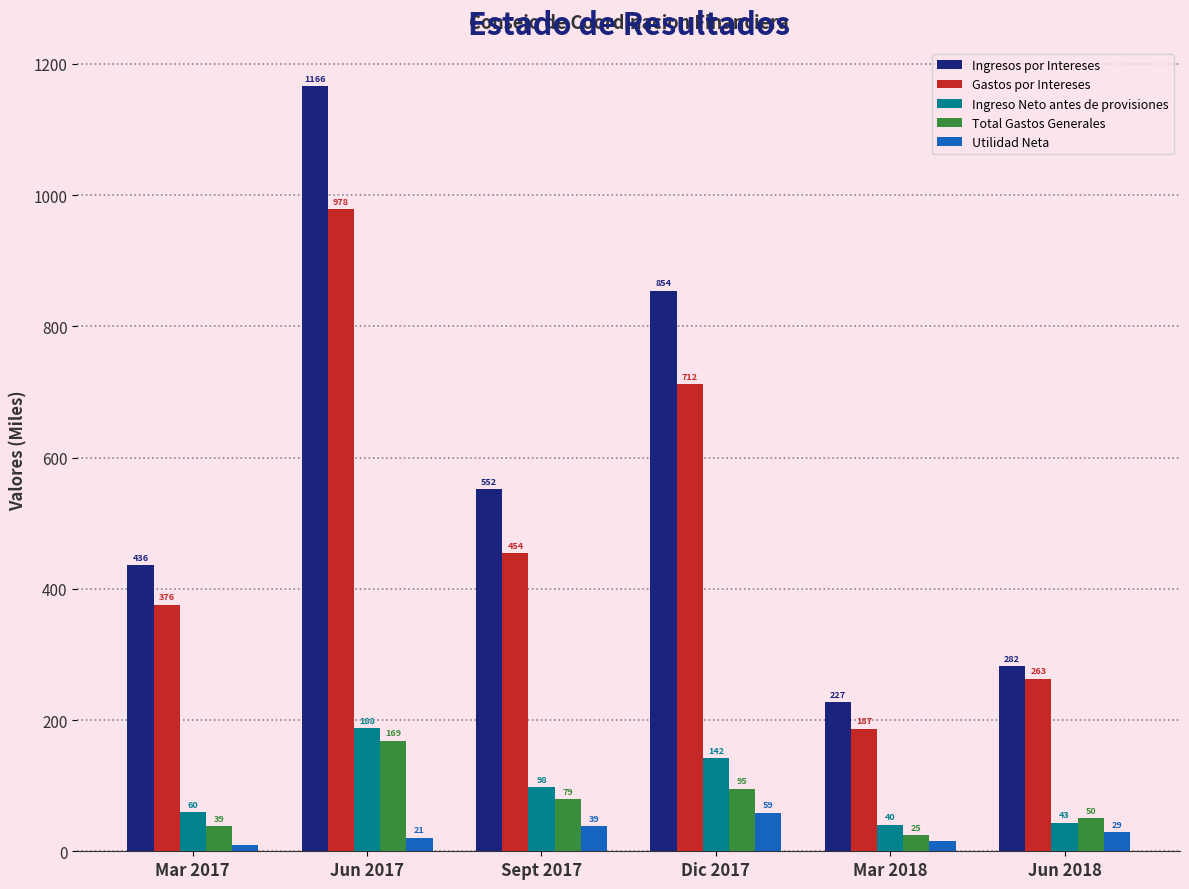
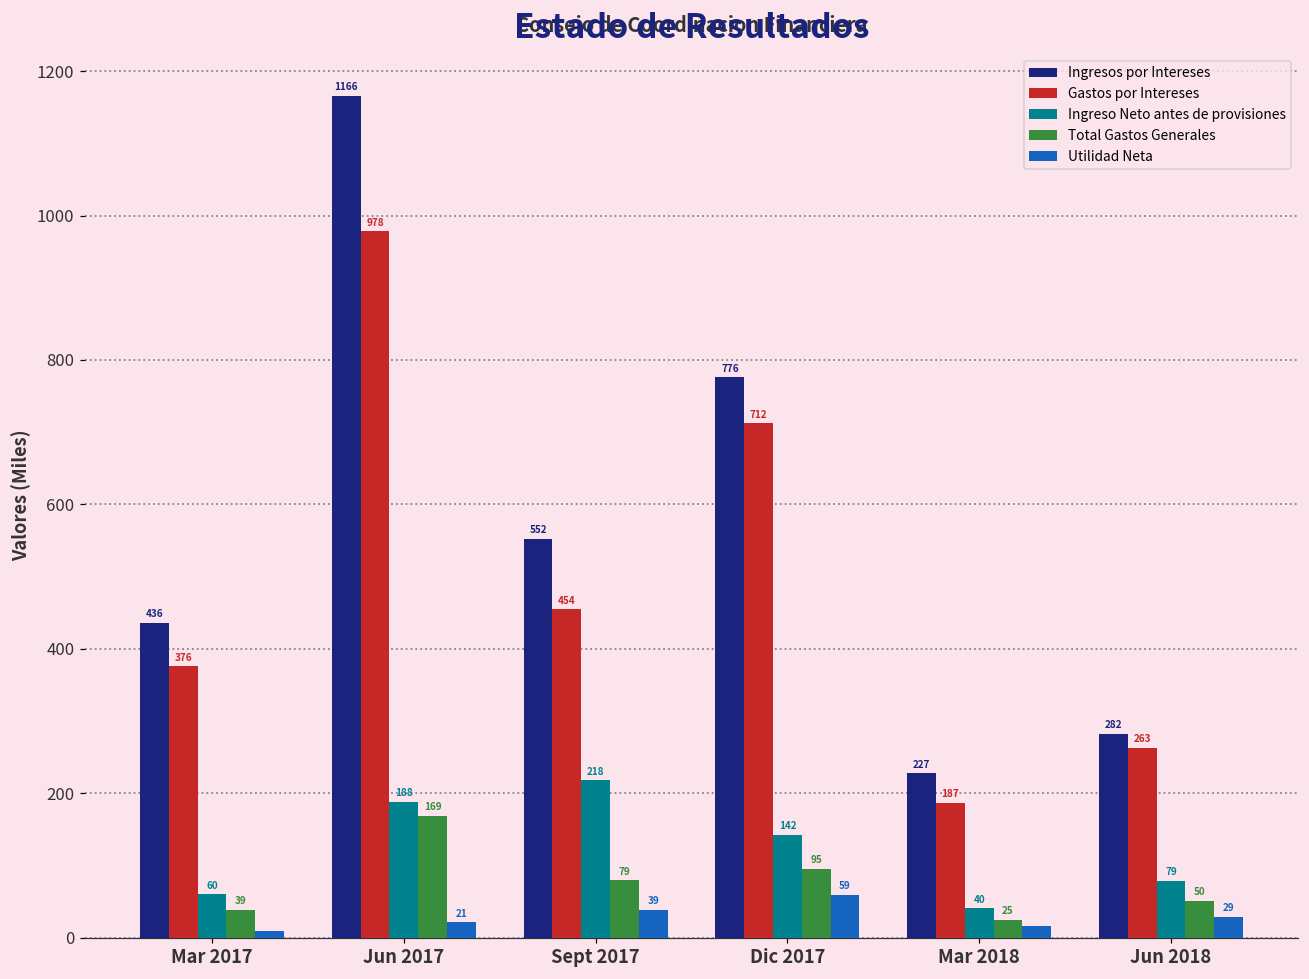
Ingreso Neto antes de provisiones, Sept 2017: 98 -> 218
Ingresos por Intereses, Dic 2017: 854 -> 776
Ingreso Neto antes de provisiones, Jun 2018: 43 -> 79
